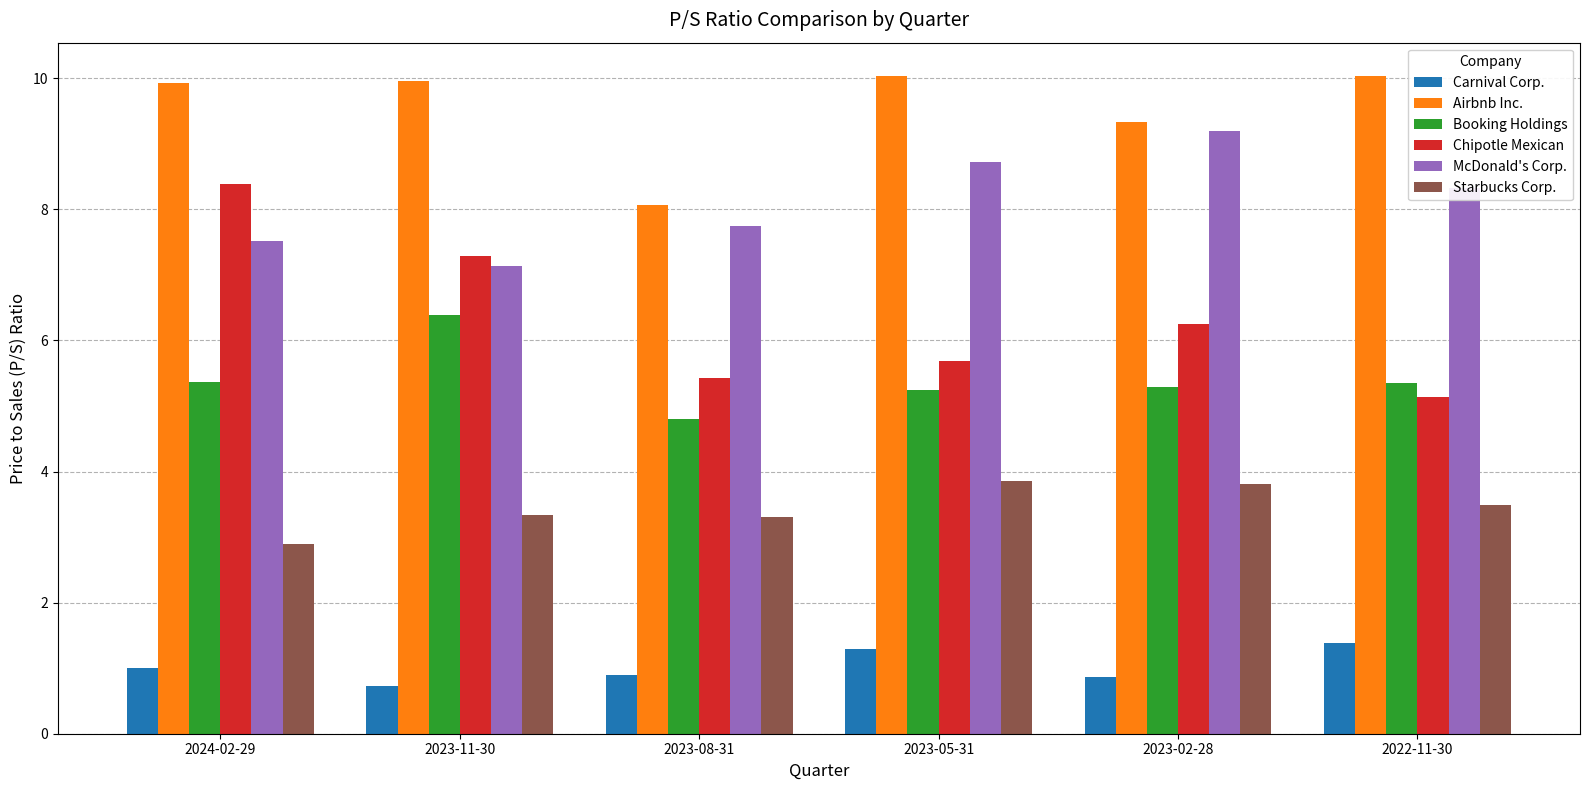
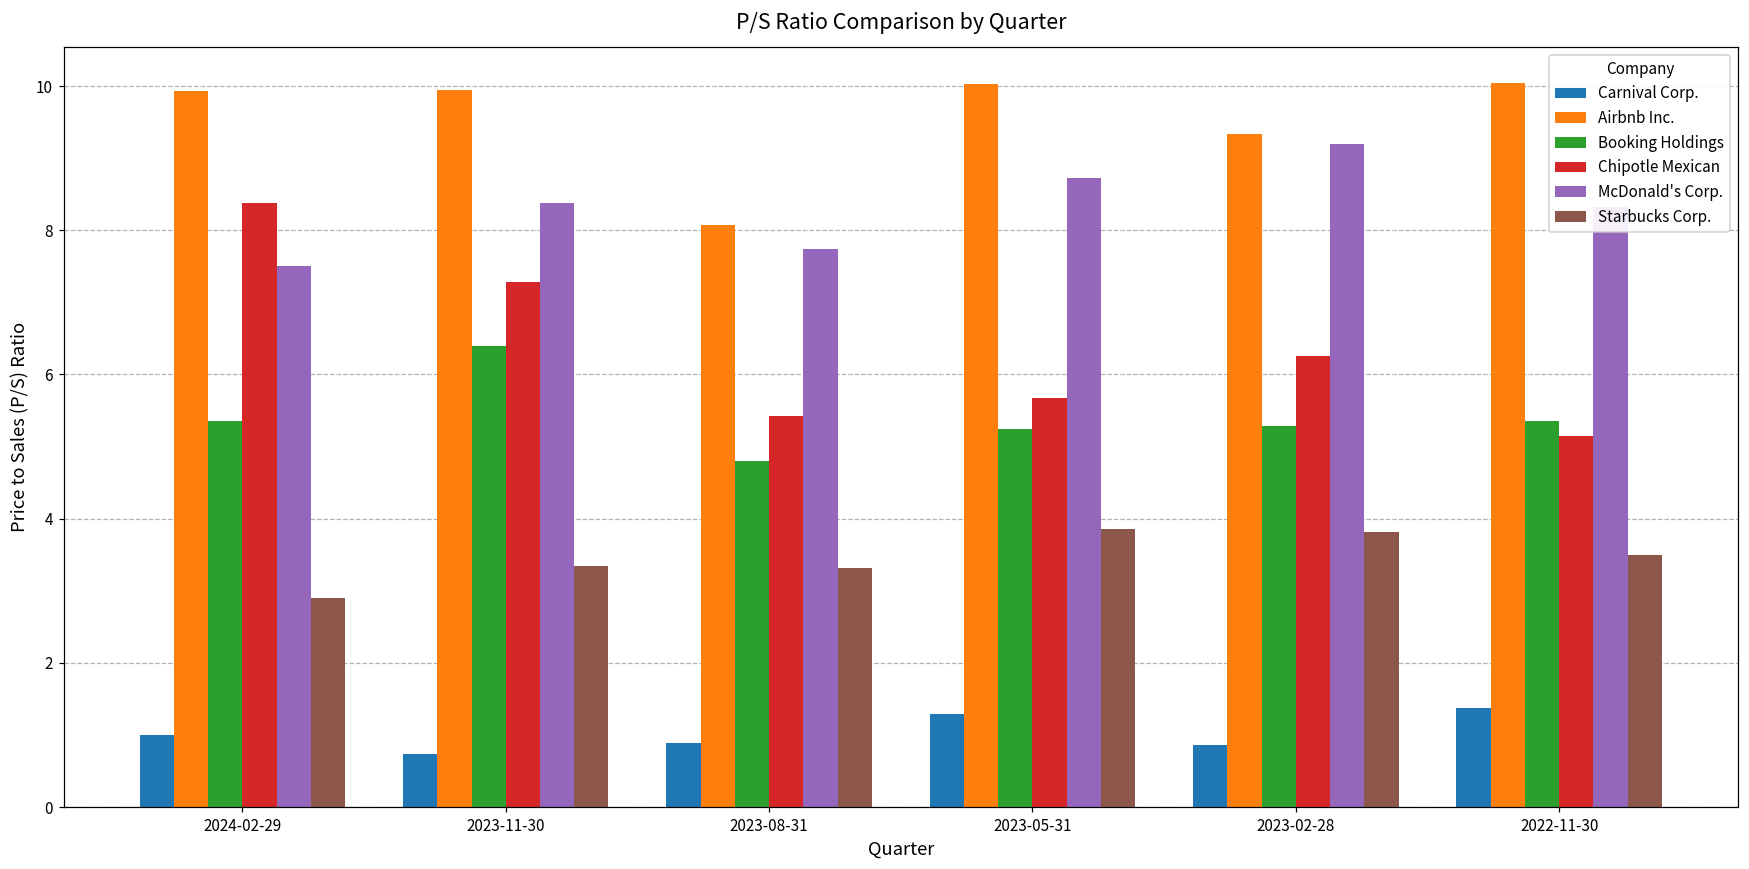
McDonald's Corp., 2023-11-30: 7.1 -> 8.4
